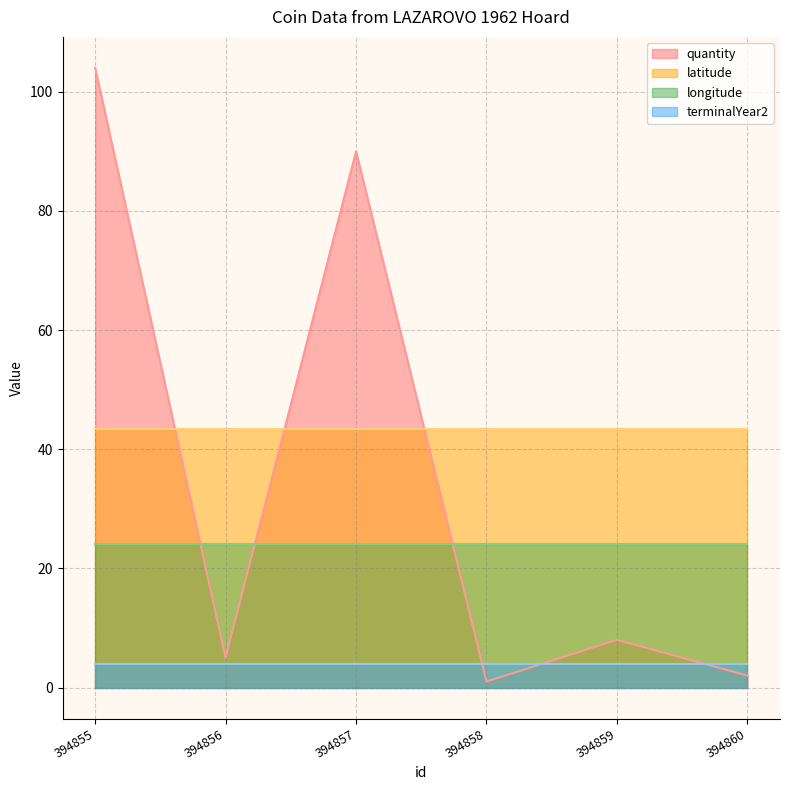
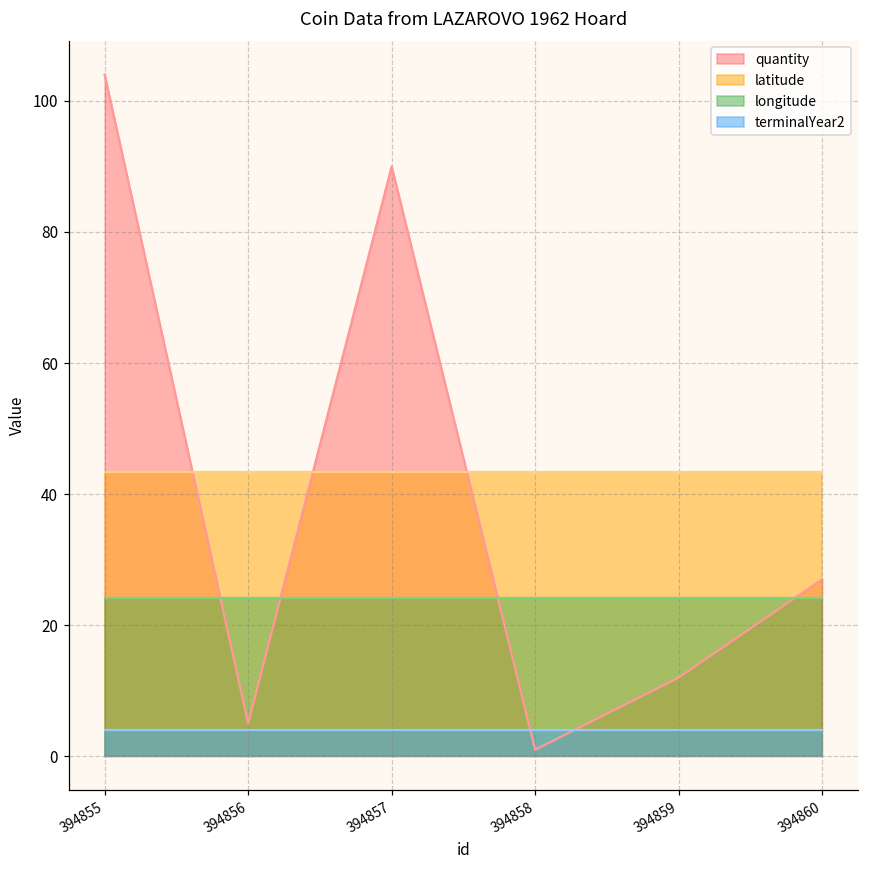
quantity, 394859: 8 -> 12
quantity, 394860: 2 -> 27
